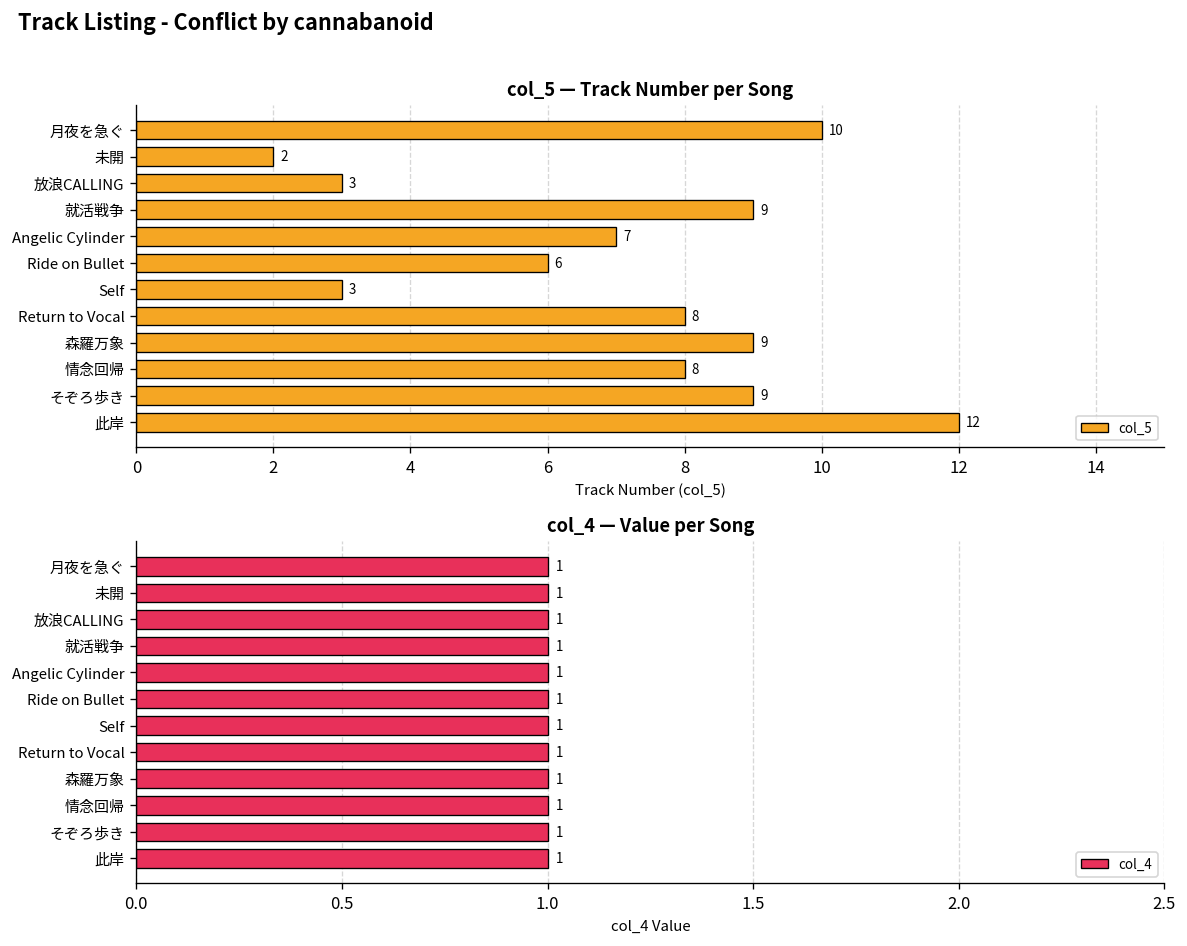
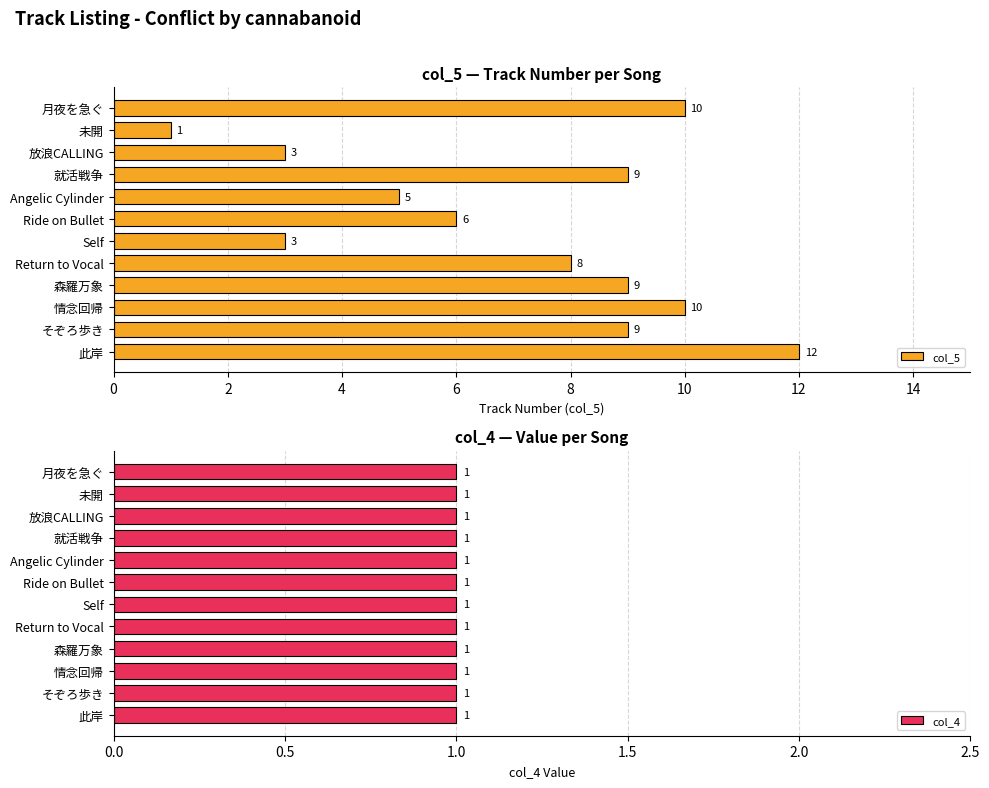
col_5 — Track Number per Song, 未開: 2 -> 1
col_5 — Track Number per Song, Angelic Cylinder: 7 -> 5
col_5 — Track Number per Song, 情念回帰: 8 -> 10
